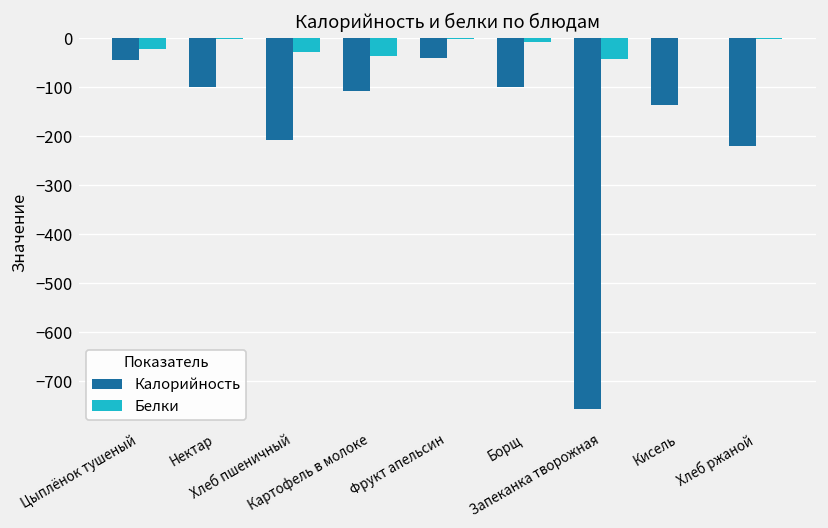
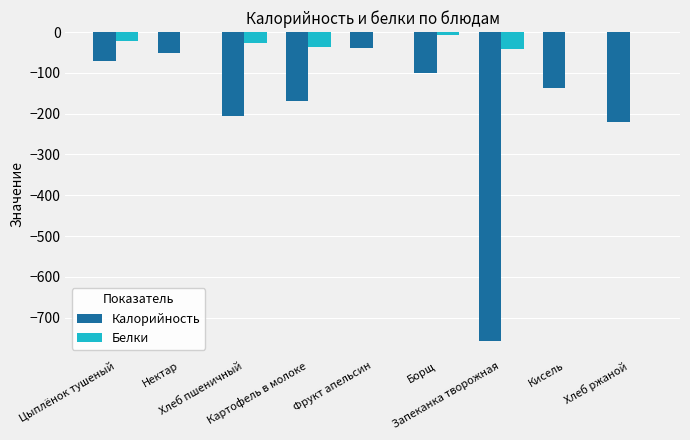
Калорийность, Цыплёнок тушеный: -40 -> -70
Калорийность, Нектар: -100 -> -50
Калорийность, Картофель в молоке: -110 -> -170
